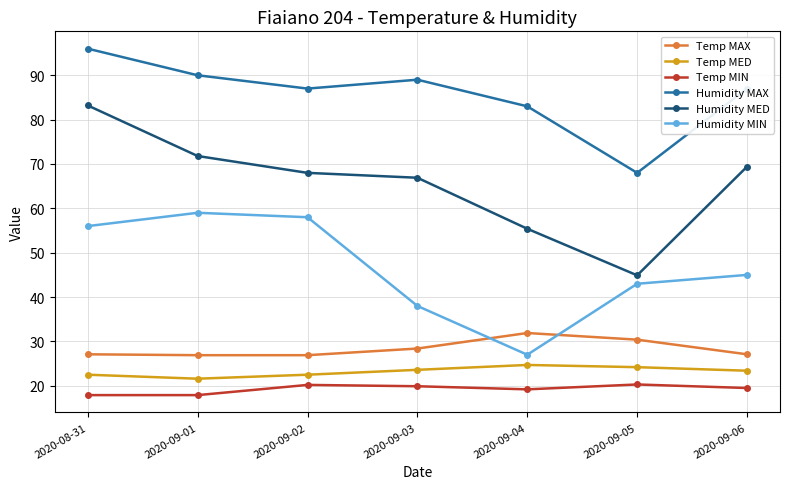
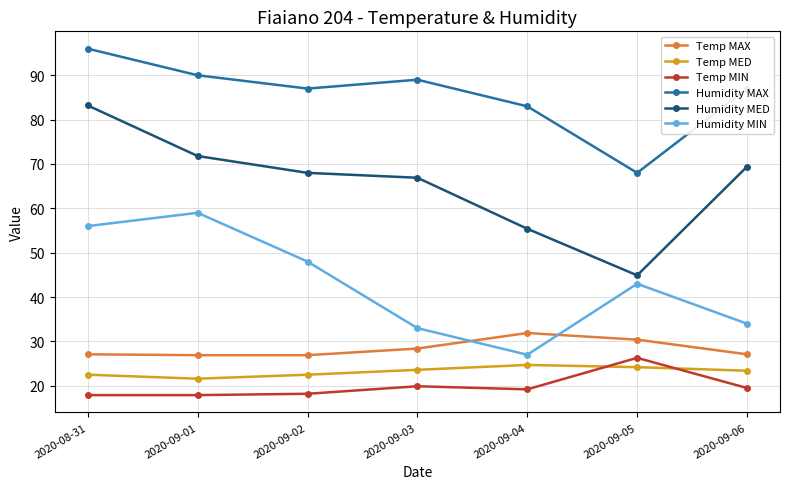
Temp MIN, 2020-09-02: 20 -> 18
Humidity MIN, 2020-09-02: 58 -> 48
Humidity MIN, 2020-09-03: 38 -> 33
Temp MIN, 2020-09-05: 20 -> 26
Humidity MIN, 2020-09-06: 45 -> 34
